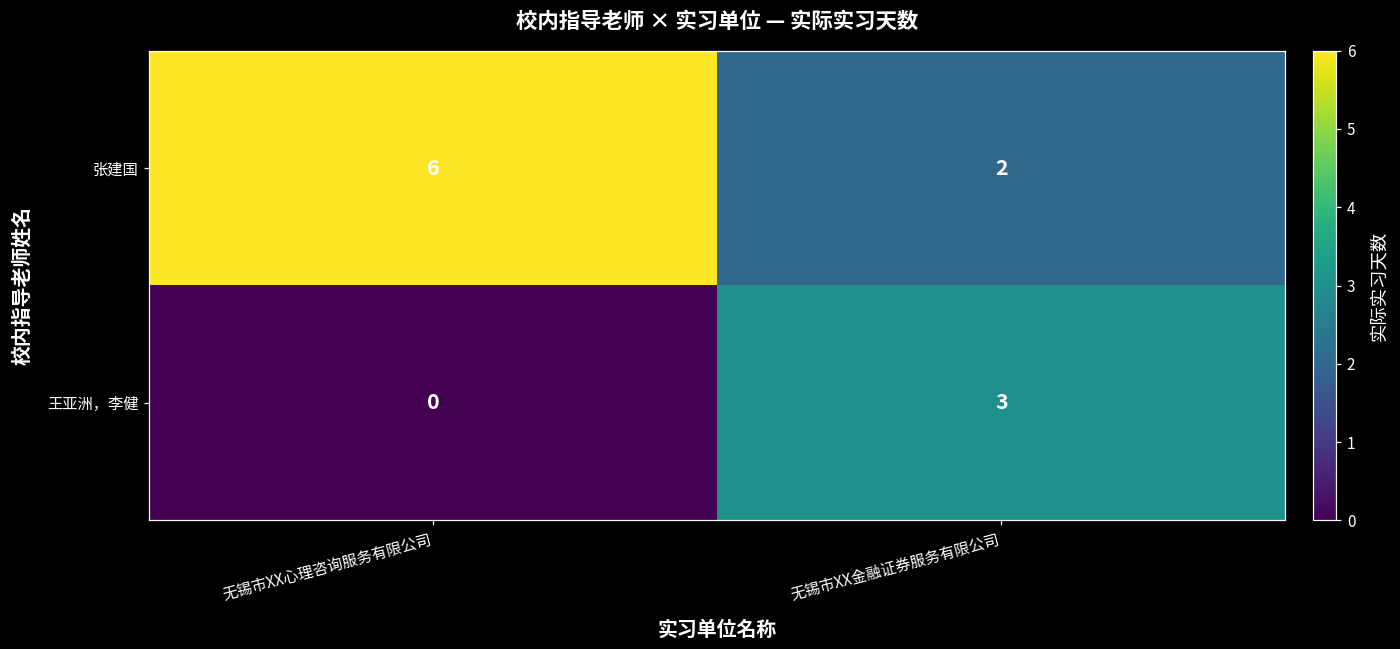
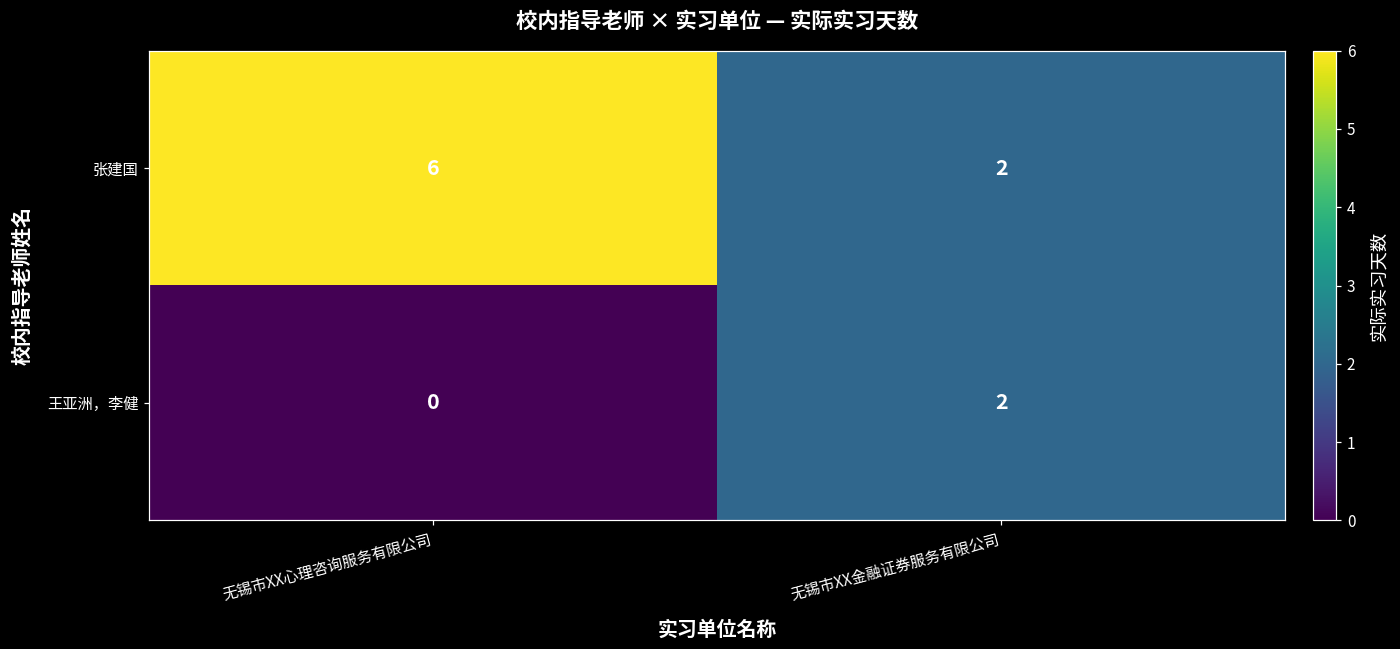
王亚洲，李健, 无锡市XX金融证券服务有限公司: 3 -> 2
